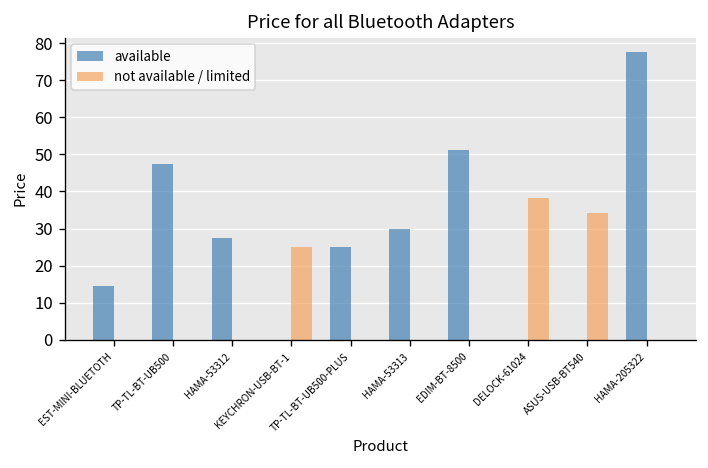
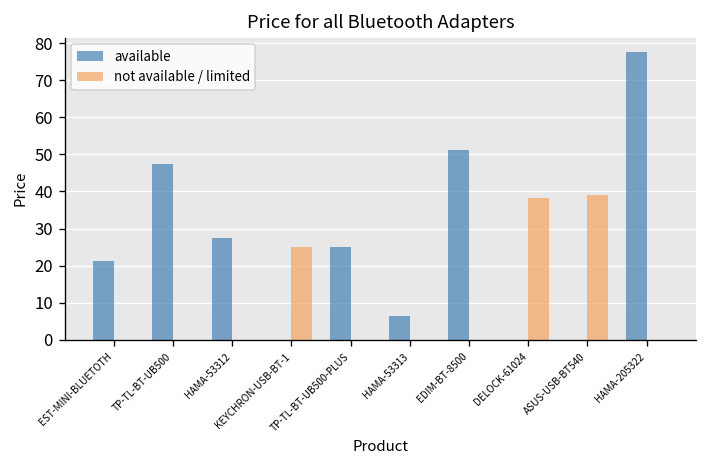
available, EST-MINI-BLUETOTH: 14 -> 21
available, HAMA-53313: 30 -> 6
not available / limited, ASUS-USB-BT540: 34 -> 39
